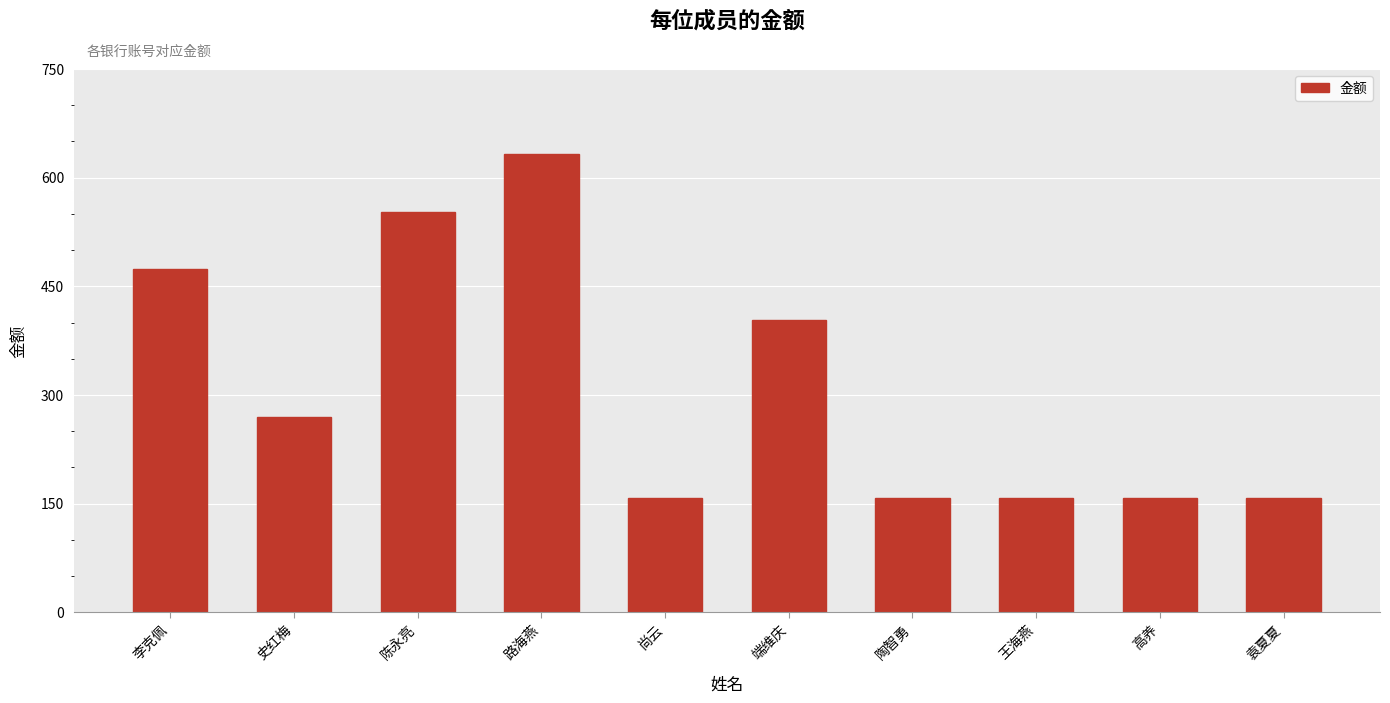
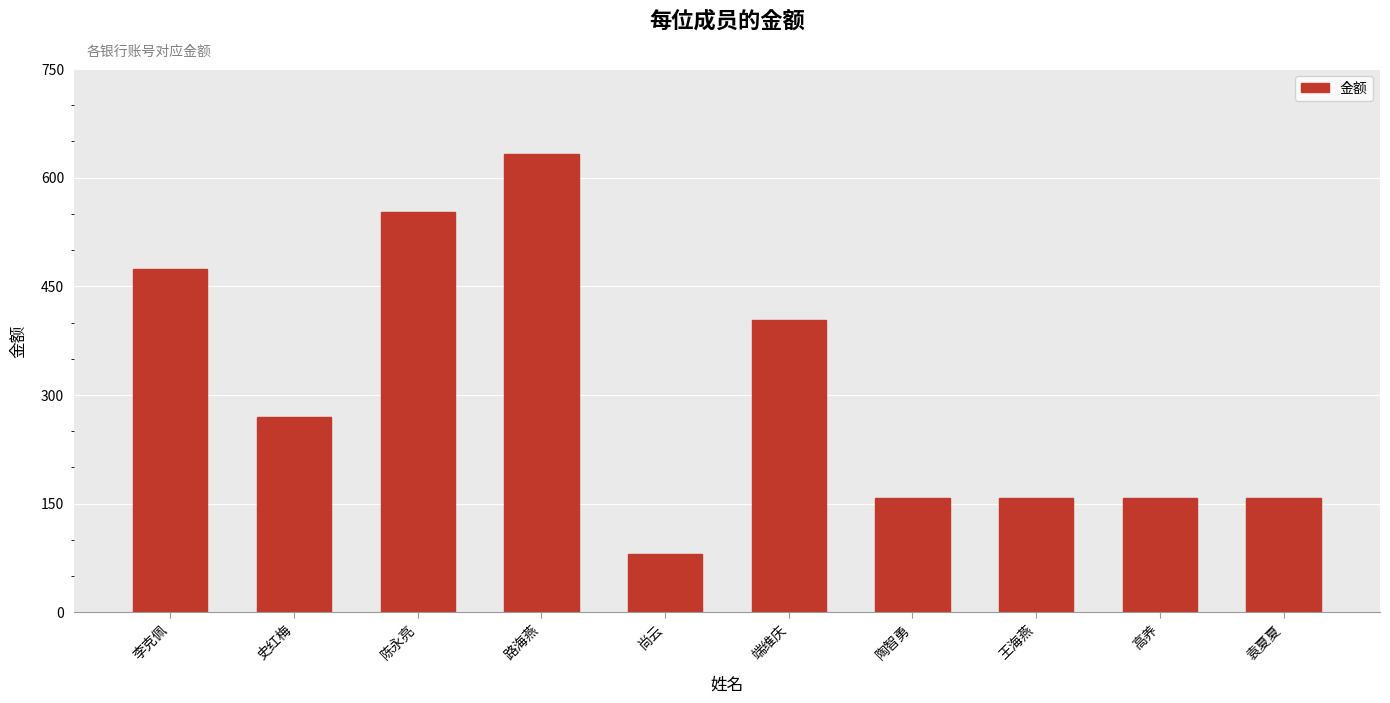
尚云: 160 -> 80
